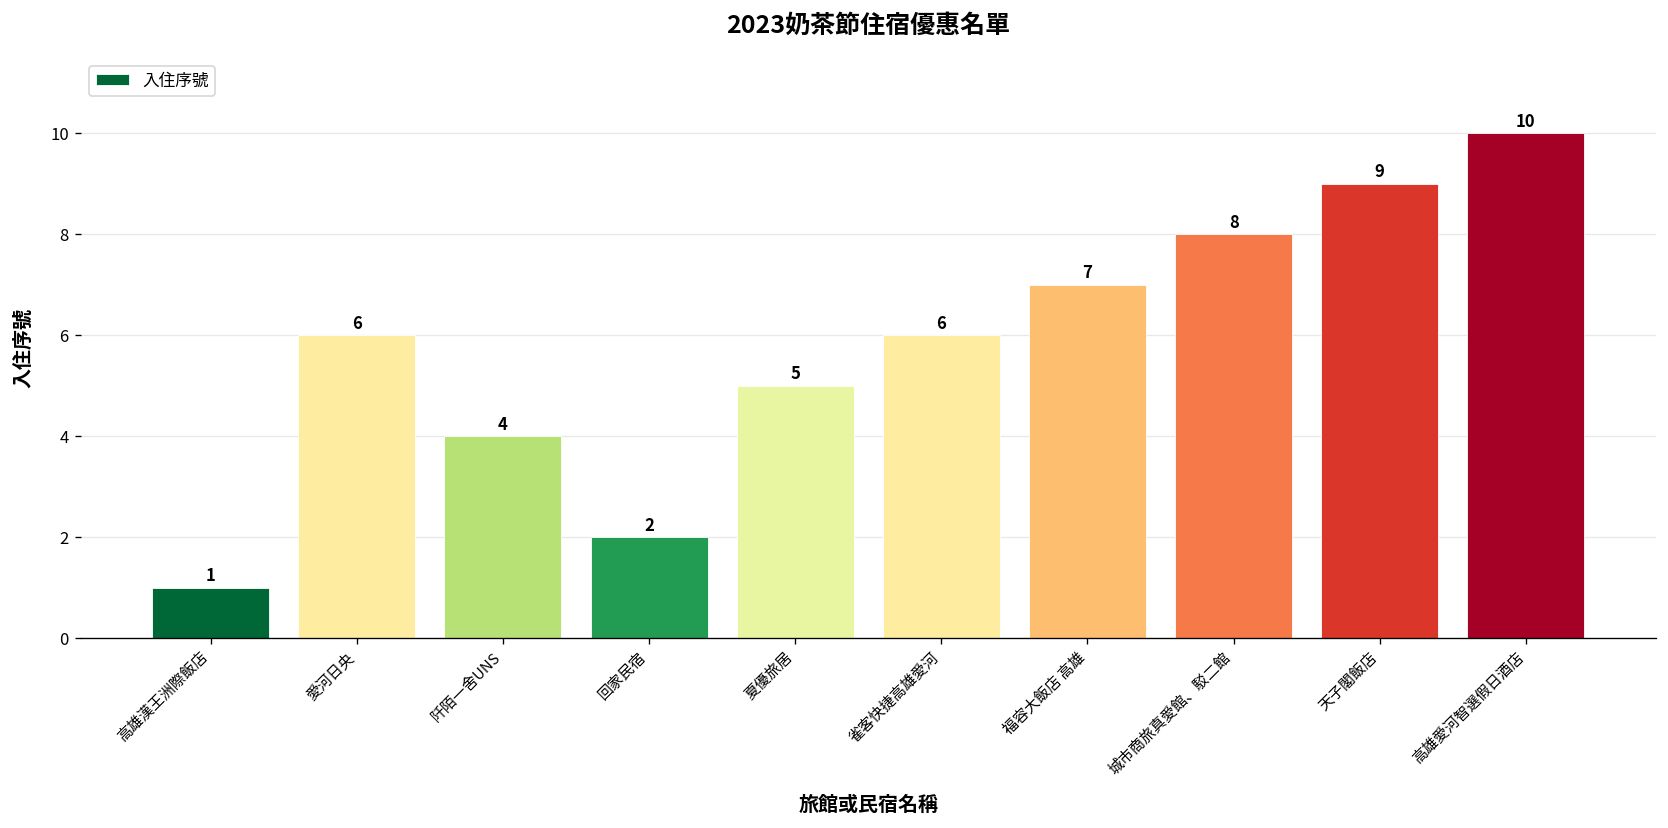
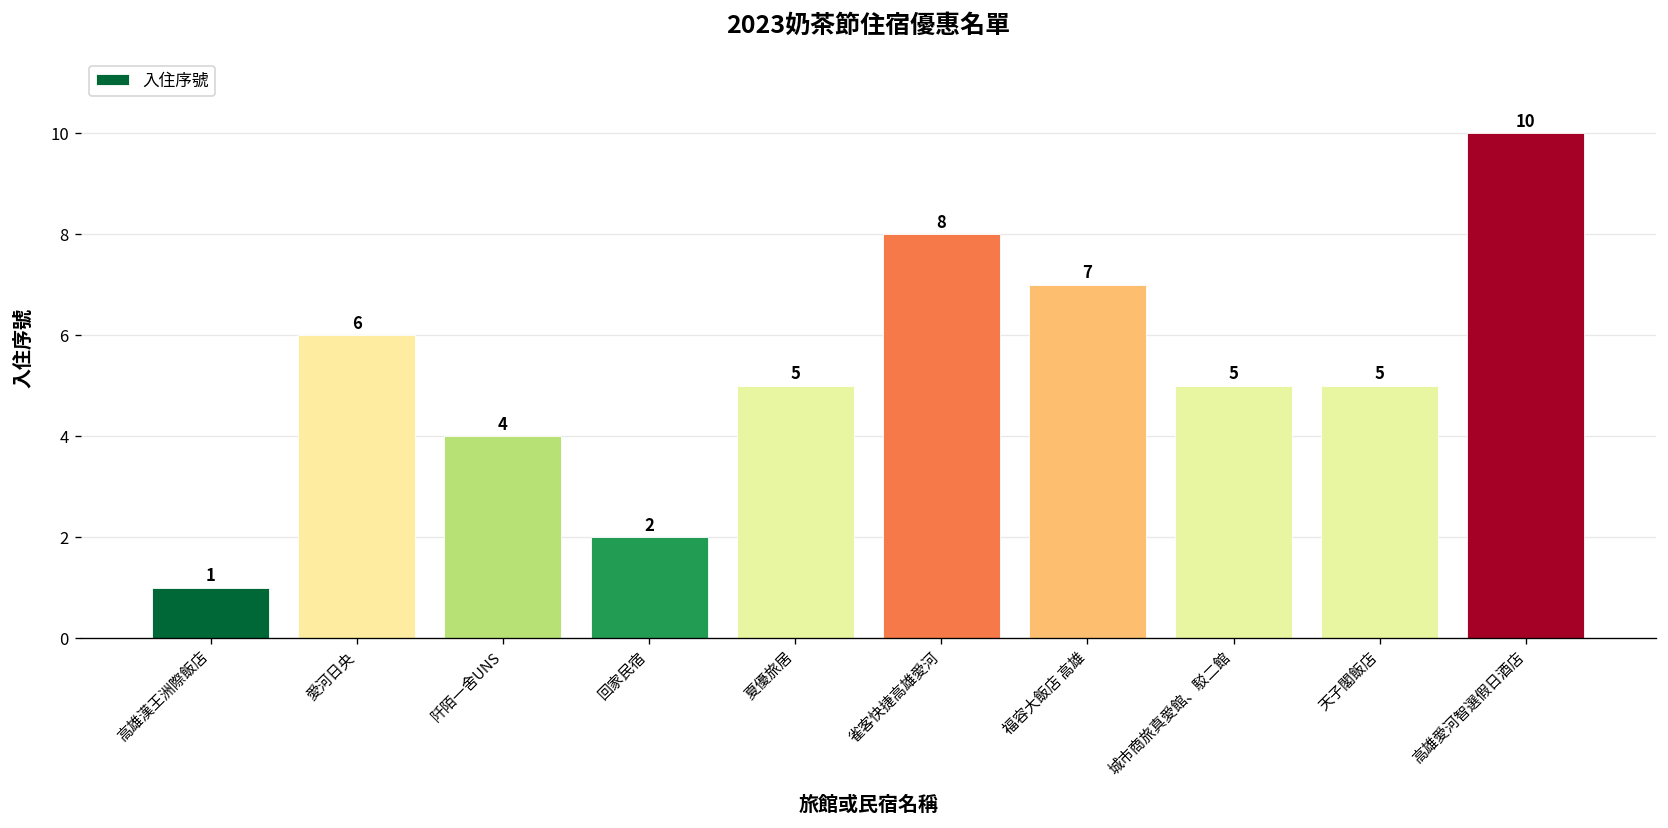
雀客快捷高雄愛河: 6 -> 8
城市商旅真愛館、駁二館: 8 -> 5
天子閣飯店: 9 -> 5
